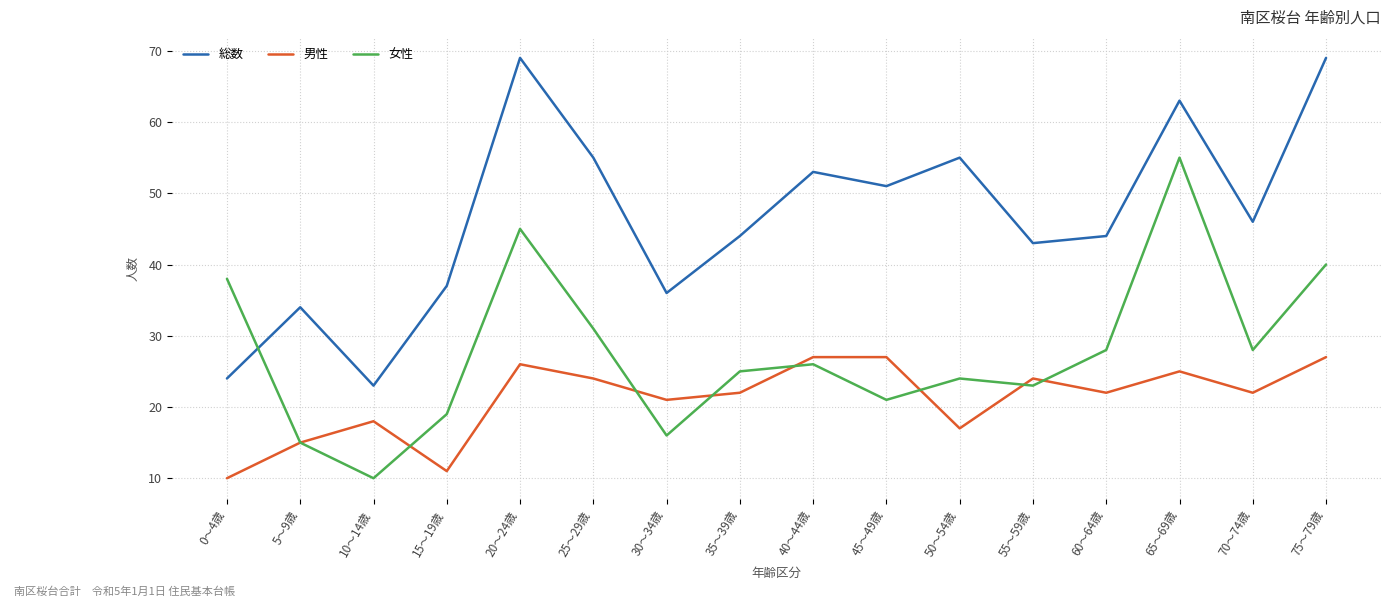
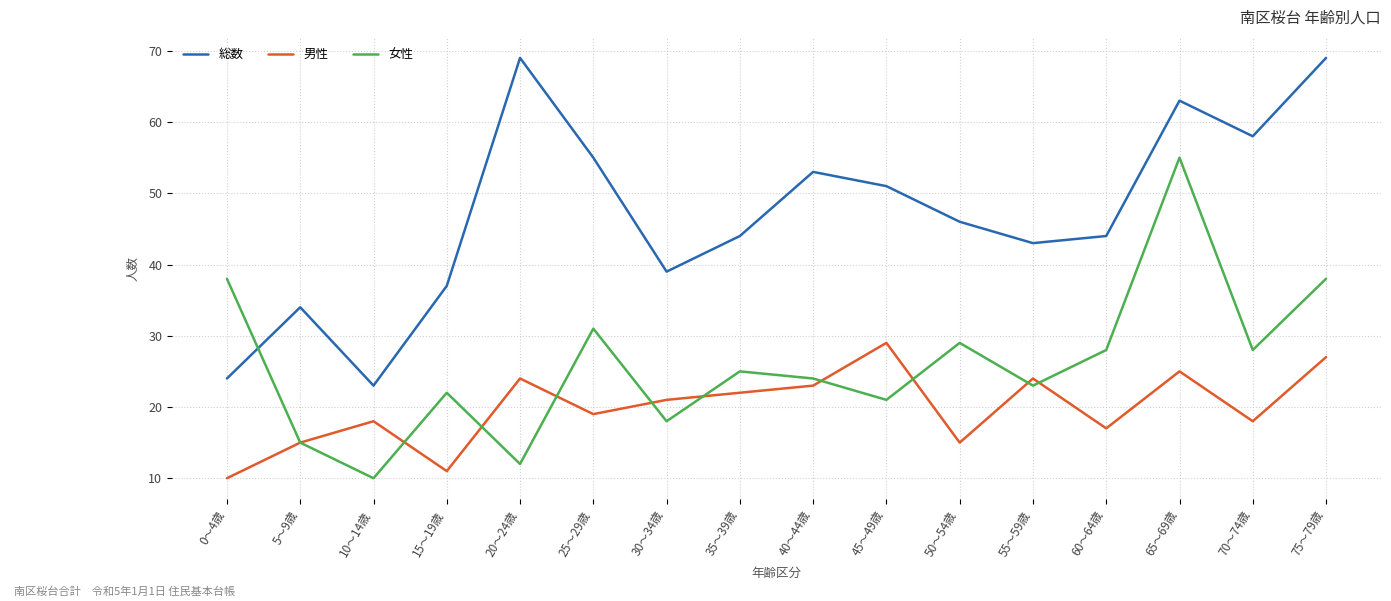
女性, 15～19歳: 19 -> 22
男性, 20～24歳: 26 -> 24
女性, 20～24歳: 45 -> 12
男性, 25～29歳: 24 -> 19
総数, 30～34歳: 36 -> 39
女性, 30～34歳: 16 -> 18
男性, 40～44歳: 27 -> 23
女性, 40～44歳: 26 -> 24
男性, 45～49歳: 27 -> 29
総数, 50～54歳: 55 -> 46
男性, 50～54歳: 17 -> 15
女性, 50～54歳: 24 -> 29
男性, 60～64歳: 22 -> 17
総数, 70～74歳: 46 -> 58
男性, 70～74歳: 22 -> 18
女性, 75～79歳: 40 -> 38
